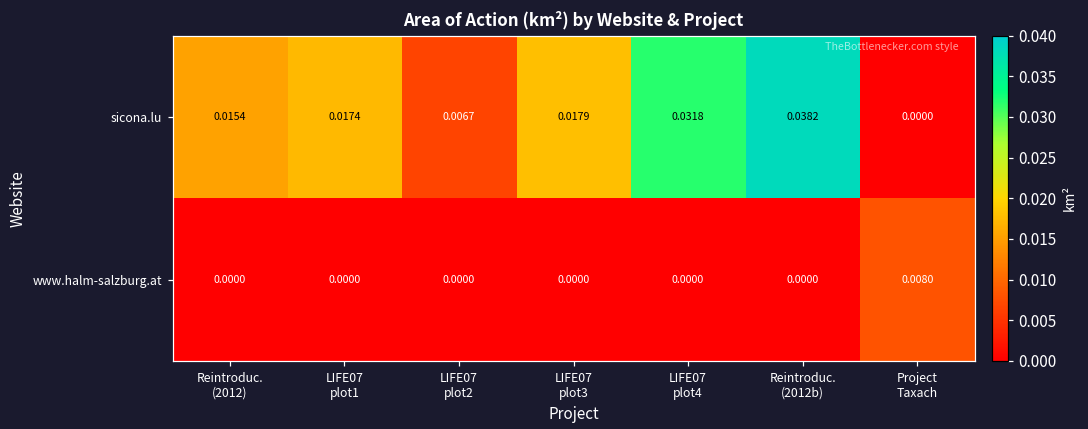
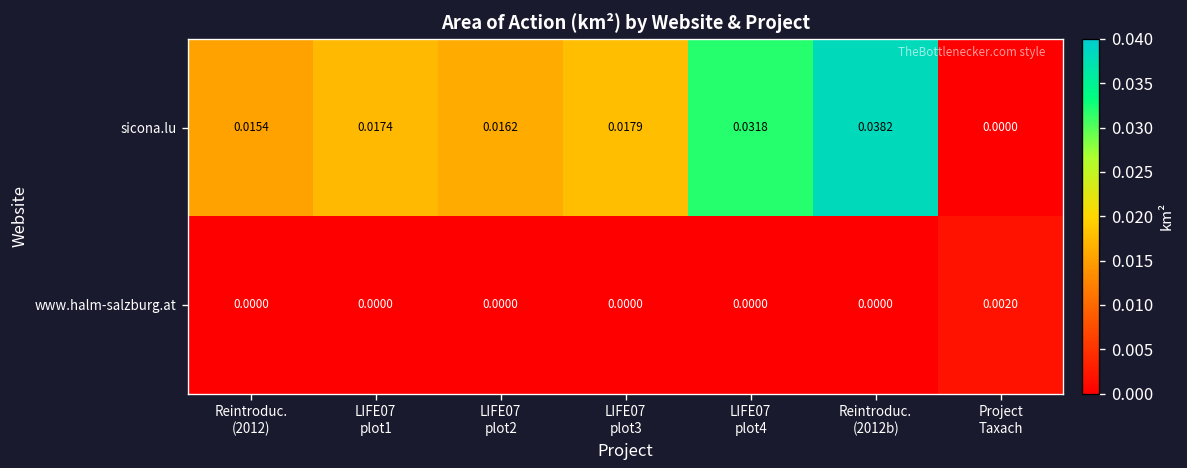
sicona.lu, LIFE07 plot2: 0.0067 -> 0.0162
www.halm-salzburg.at, Project Taxach: 0.0080 -> 0.0020
